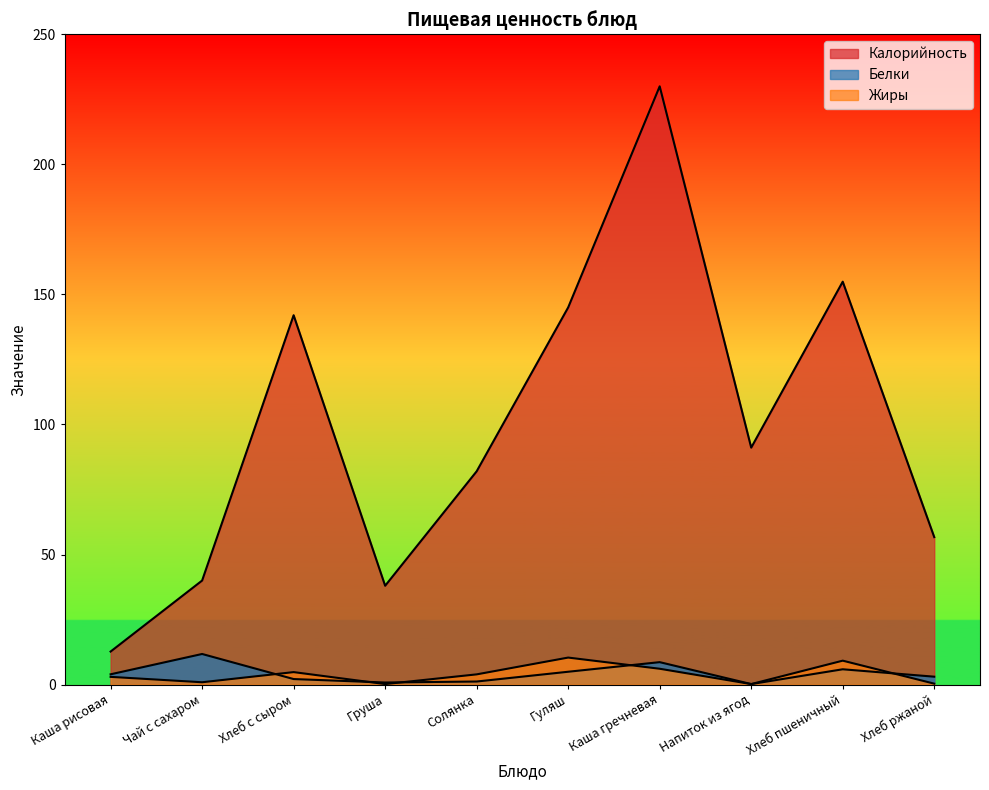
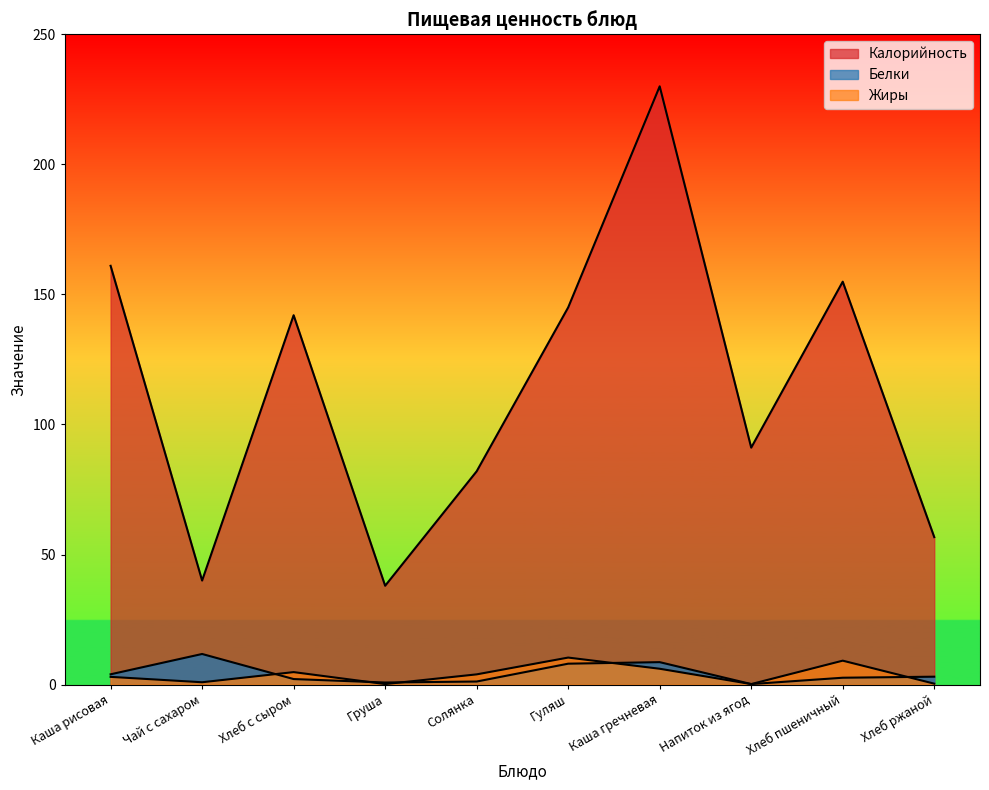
Калорийность, Каша рисовая: 13 -> 161
Белки, Гуляш: 5 -> 8
Белки, Хлеб пшеничный: 6 -> 3
